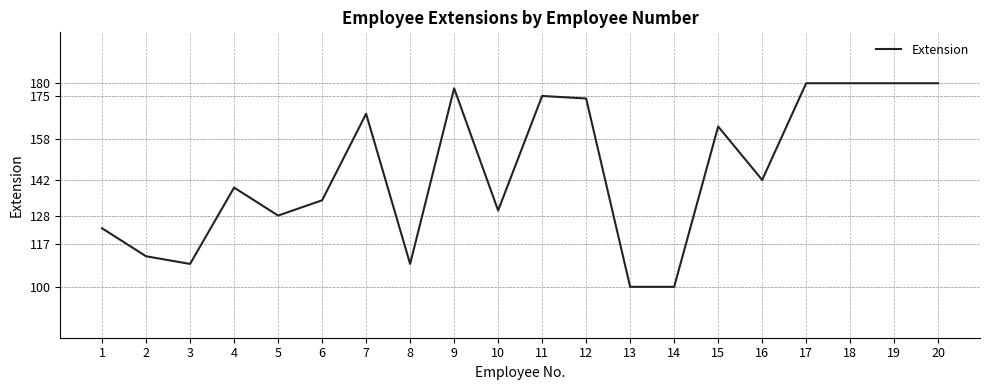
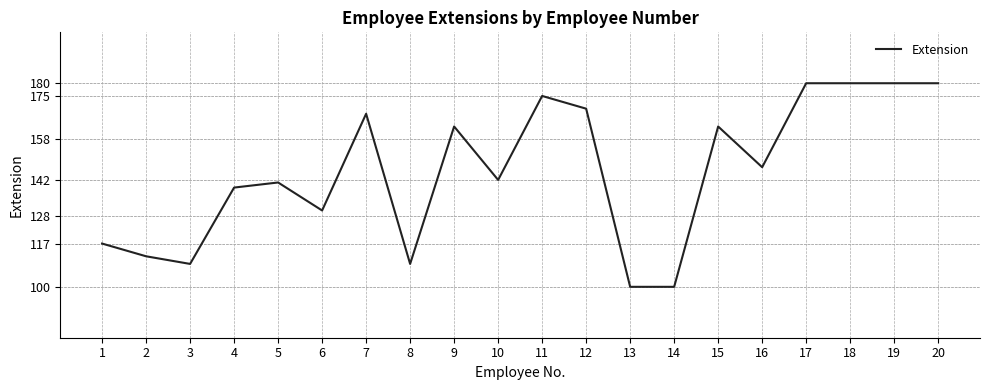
1: 123 -> 117
5: 128 -> 141
6: 134 -> 130
9: 178 -> 163
10: 130 -> 142
12: 174 -> 170
16: 142 -> 147
